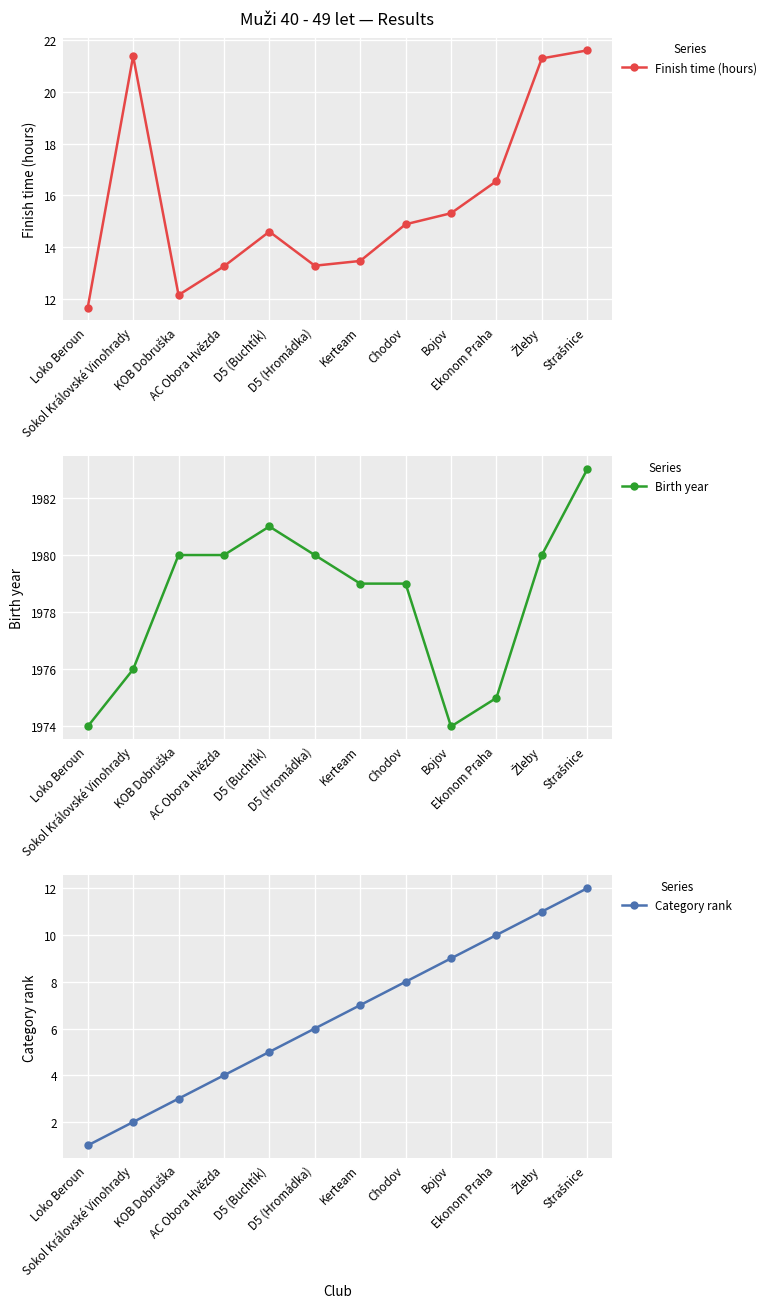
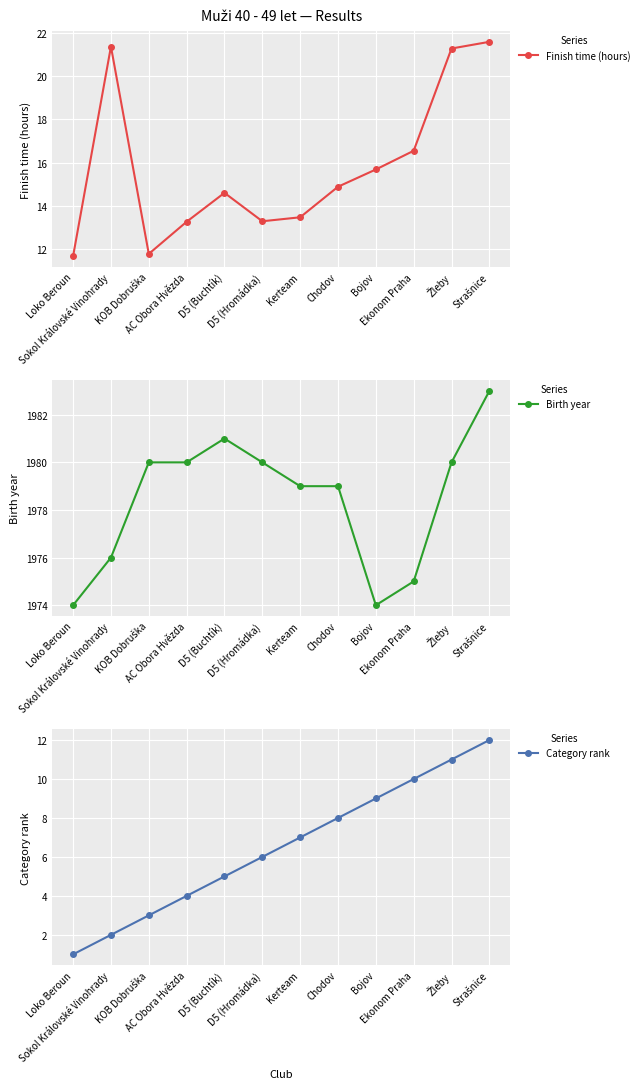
Muži 40 - 49 let — Results, KOB Dobruška: 12.2 -> 11.8
Muži 40 - 49 let — Results, Bojov: 15.3 -> 15.7
